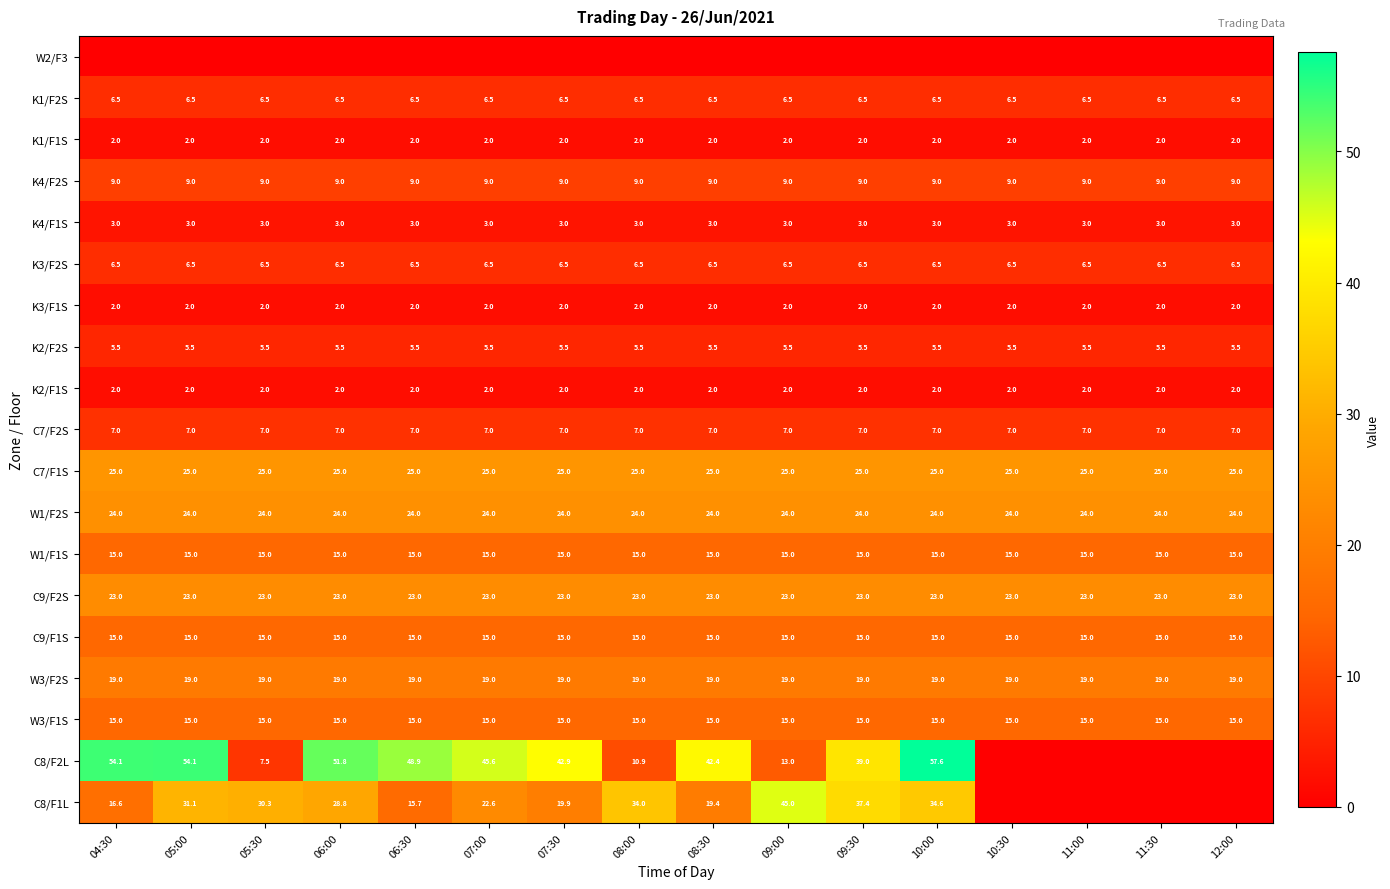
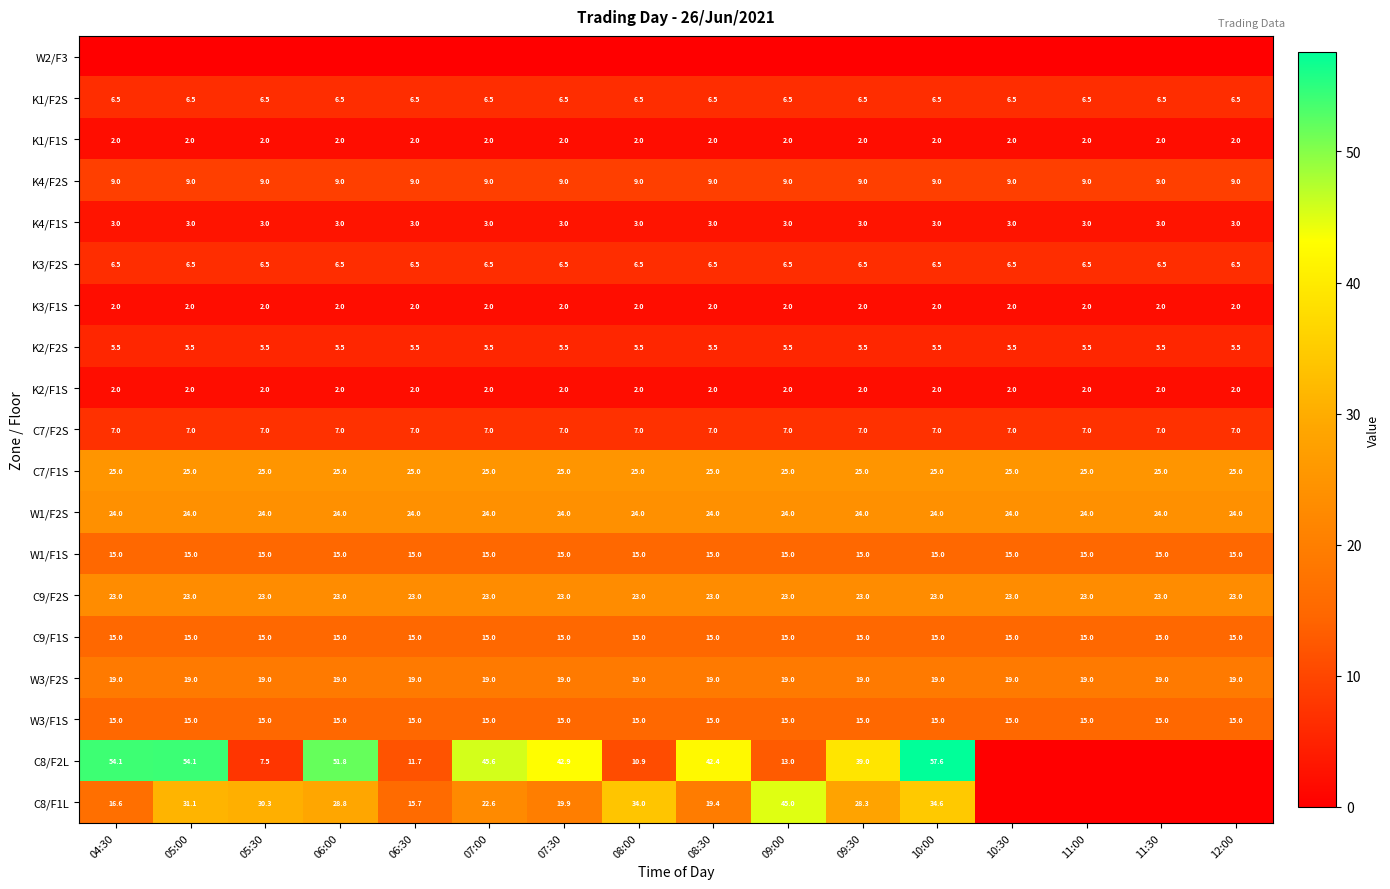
C8/F2L, 06:30: 48.9 -> 11.7
C8/F1L, 09:30: 37.4 -> 28.3
